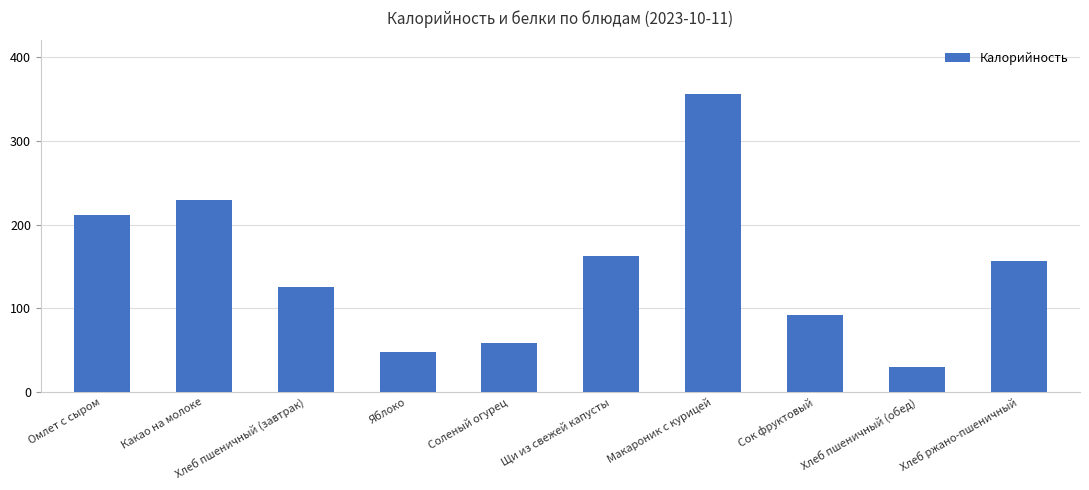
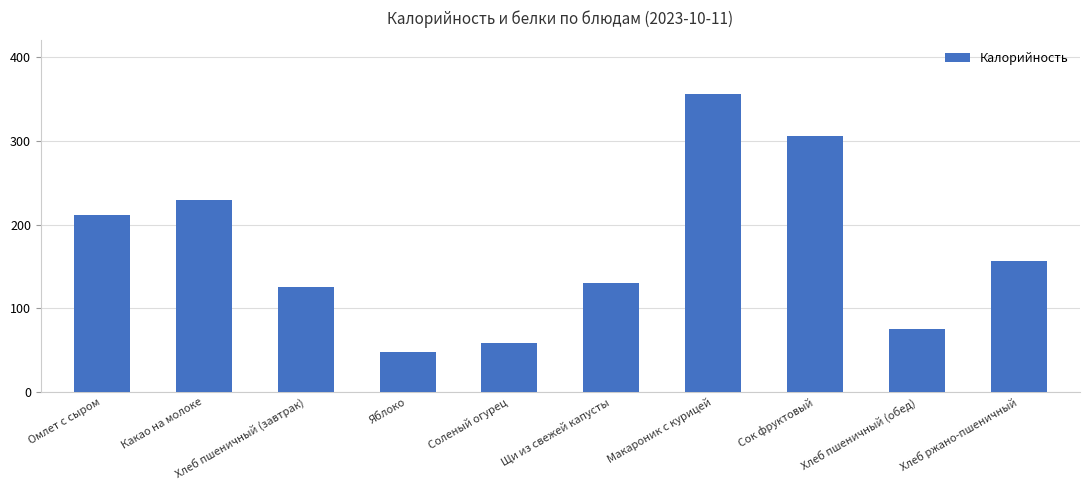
Щи из свежей капусты: 160 -> 130
Сок фруктовый: 90 -> 310
Хлеб пшеничный (обед): 30 -> 80
